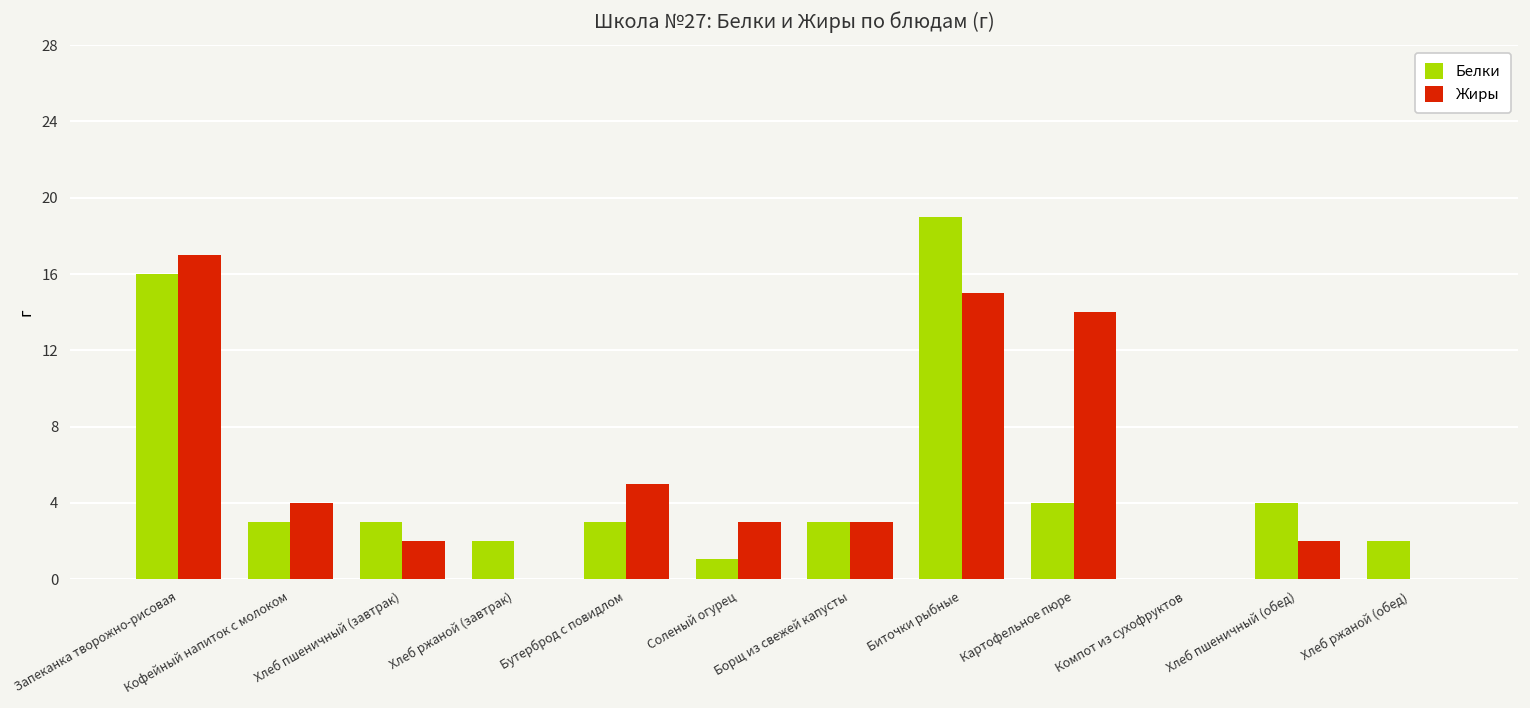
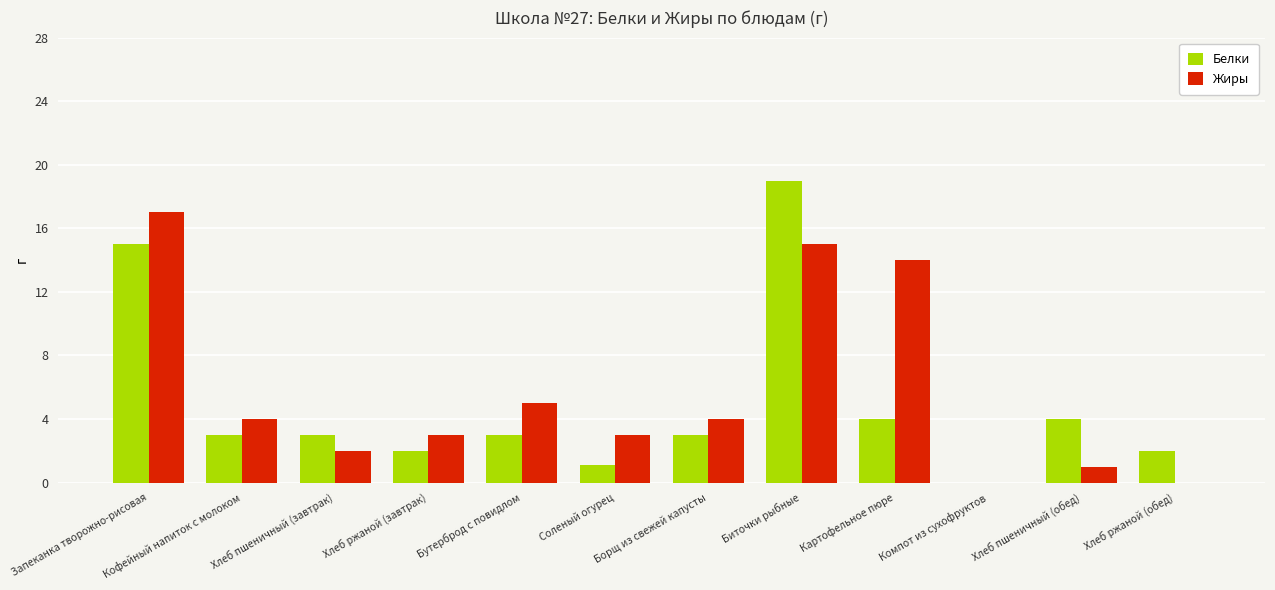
Белки, Запеканка творожно-рисовая: 16 -> 15
Жиры, Хлеб ржаной (завтрак): 0 -> 3
Жиры, Борщ из свежей капусты: 3 -> 4
Жиры, Хлеб пшеничный (обед): 2 -> 1
